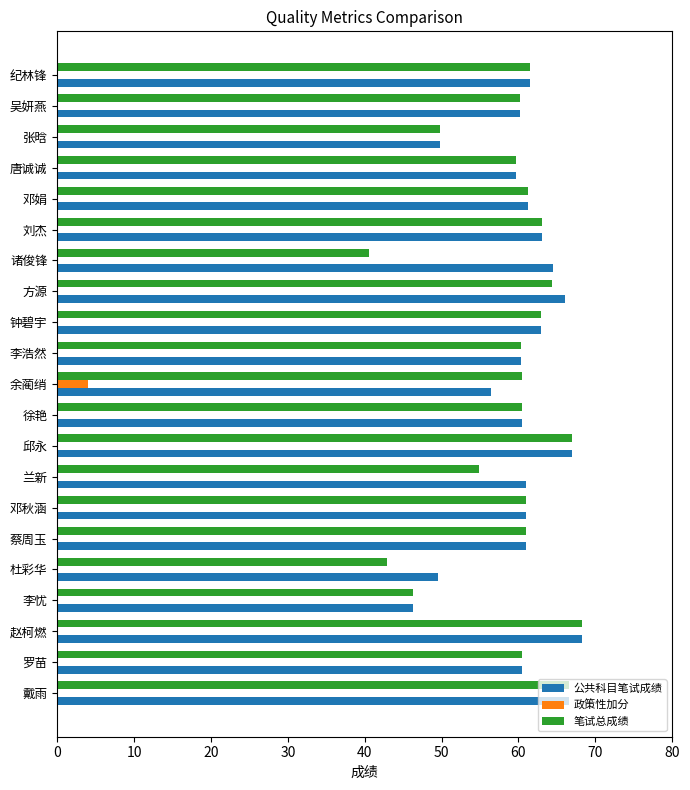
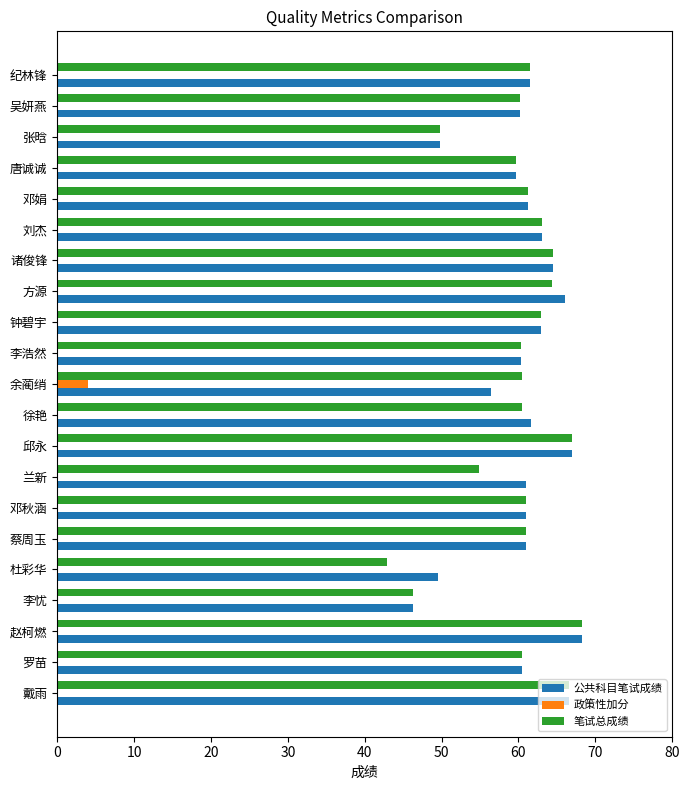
笔试总成绩, 诸俊锋: 41 -> 65
公共科目笔试成绩, 徐艳: 60 -> 62
